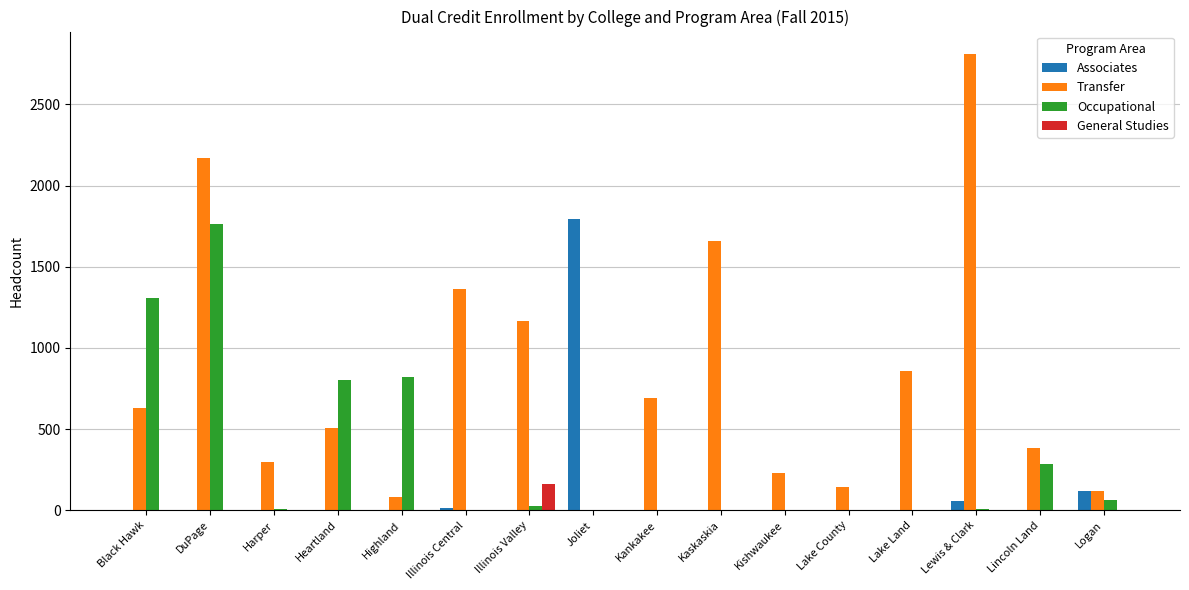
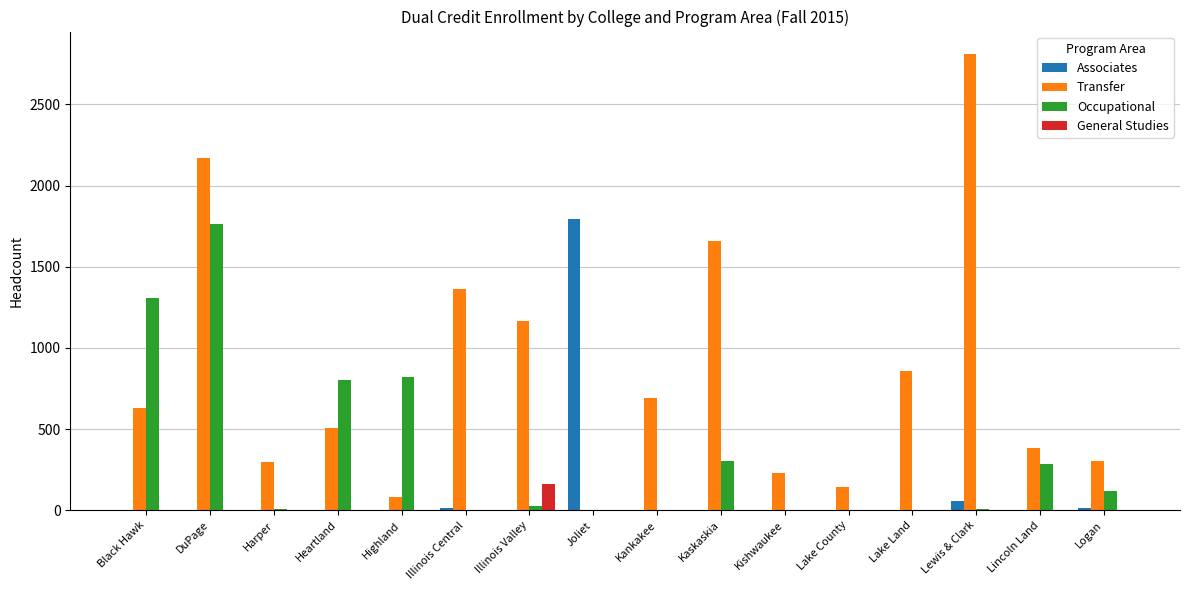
Occupational, Kaskaskia: 0 -> 300
Associates, Logan: 120 -> 10
Transfer, Logan: 120 -> 310
Occupational, Logan: 60 -> 120
